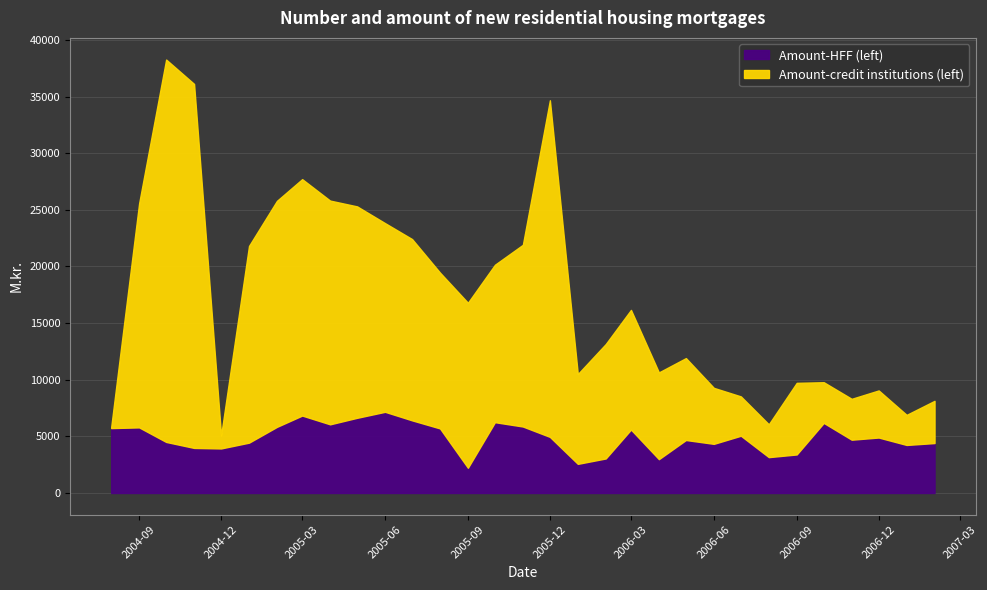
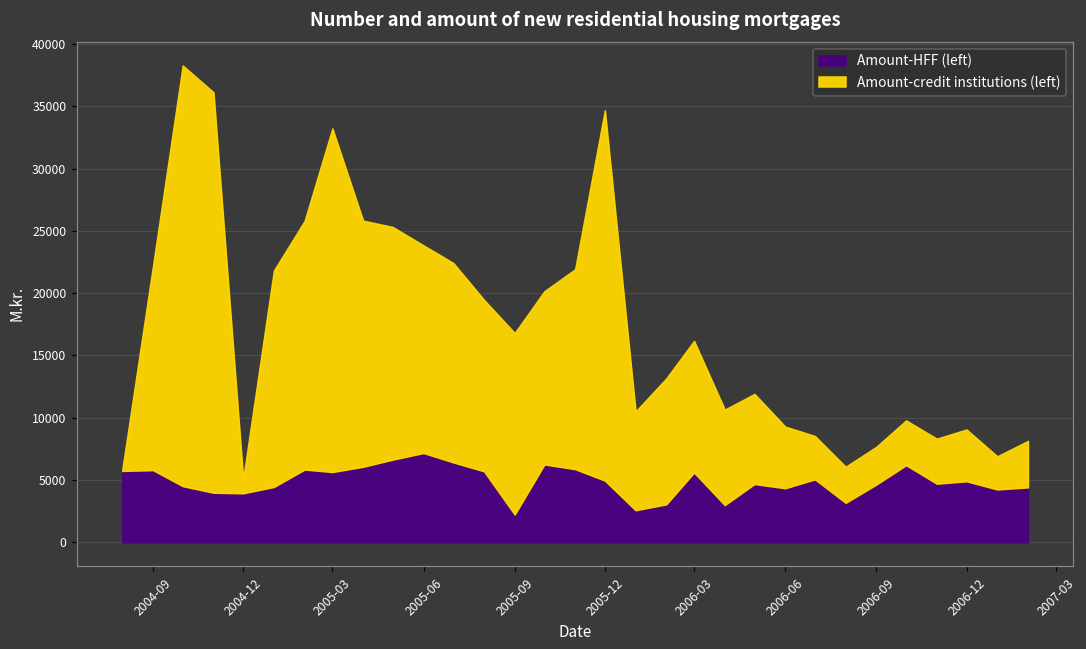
Amount-credit institutions (left), 2004-09: 19800 -> 16400
Amount-HFF (left), 2005-03: 6800 -> 5600
Amount-credit institutions (left), 2005-03: 20900 -> 27600
Amount-HFF (left), 2006-09: 3400 -> 4600
Amount-credit institutions (left), 2006-09: 6300 -> 3000
